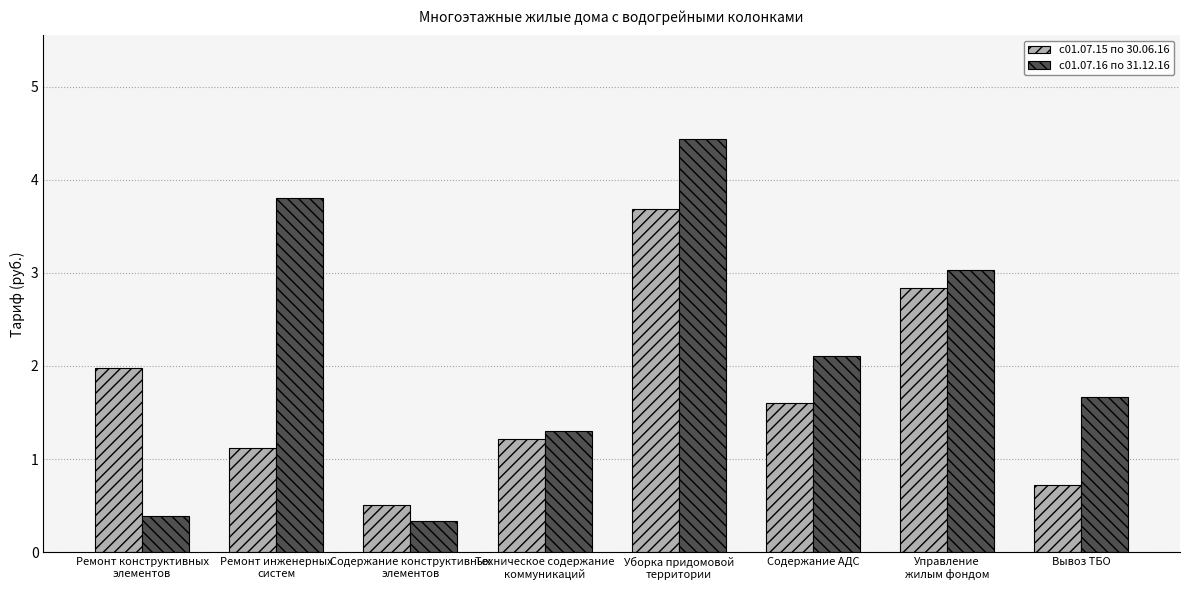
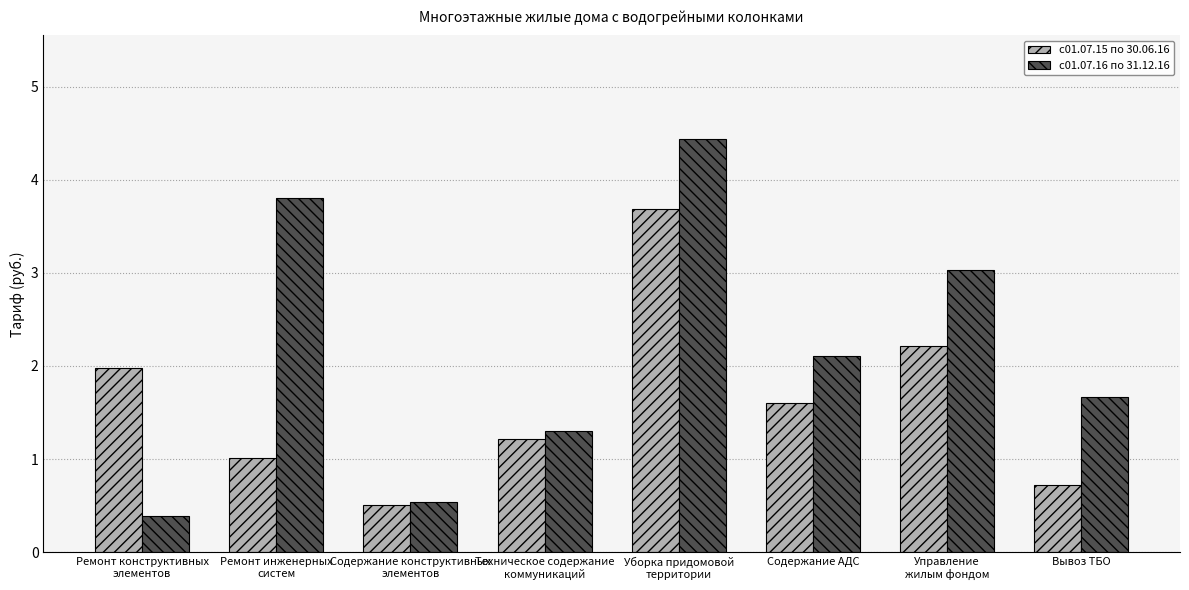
с01.07.15 по 30.06.16, Ремонт инженерных систем: 1.1 -> 1.0
с01.07.16 по 31.12.16, Содержание конструктивных элементов: 0.3 -> 0.5
с01.07.15 по 30.06.16, Управление жилым фондом: 2.8 -> 2.2
